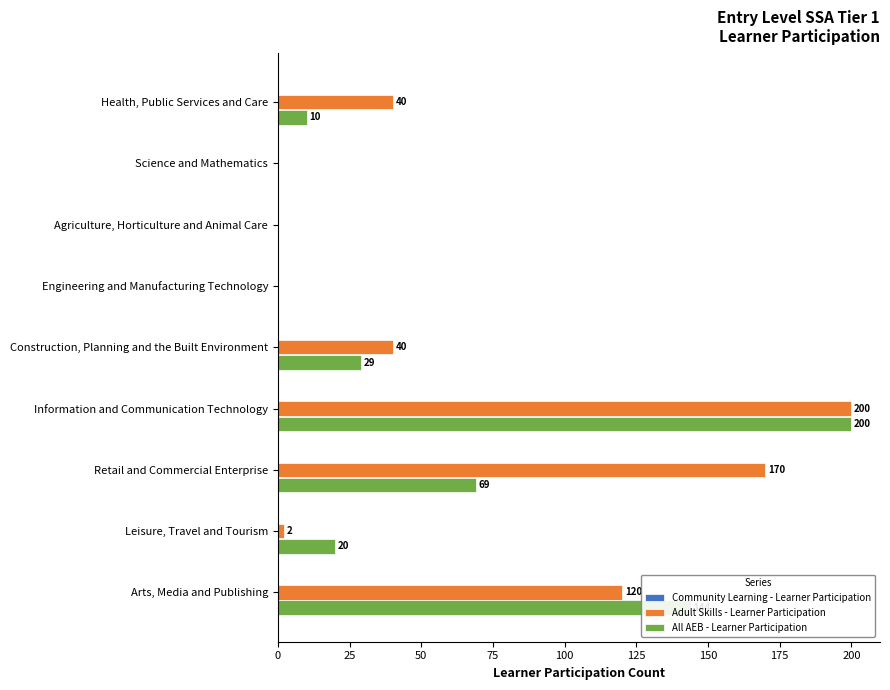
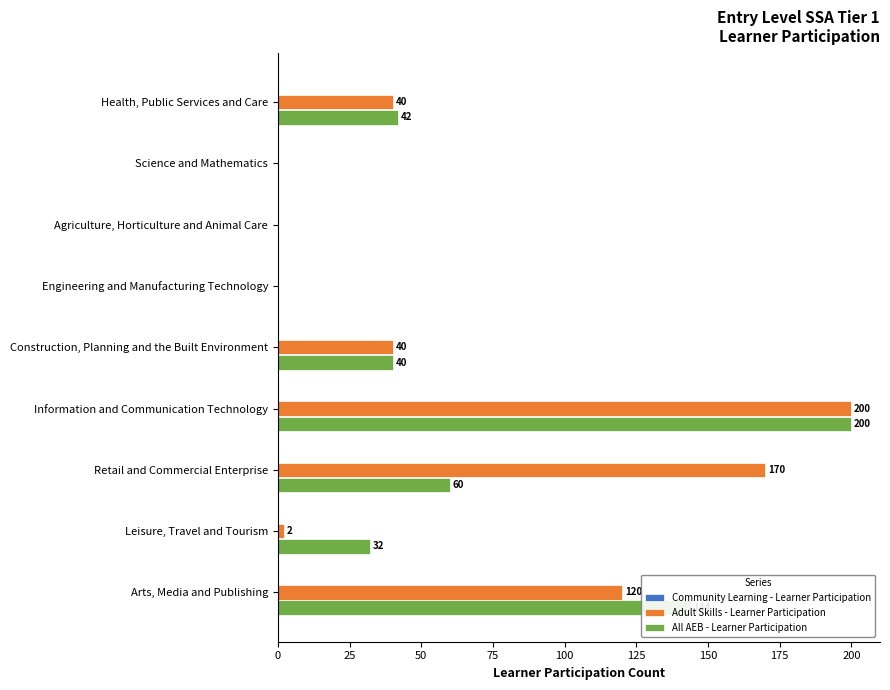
All AEB - Learner Participation, Health, Public Services and Care: 10 -> 42
All AEB - Learner Participation, Construction, Planning and the Built Environment: 29 -> 40
All AEB - Learner Participation, Retail and Commercial Enterprise: 69 -> 60
All AEB - Learner Participation, Leisure, Travel and Tourism: 20 -> 32
